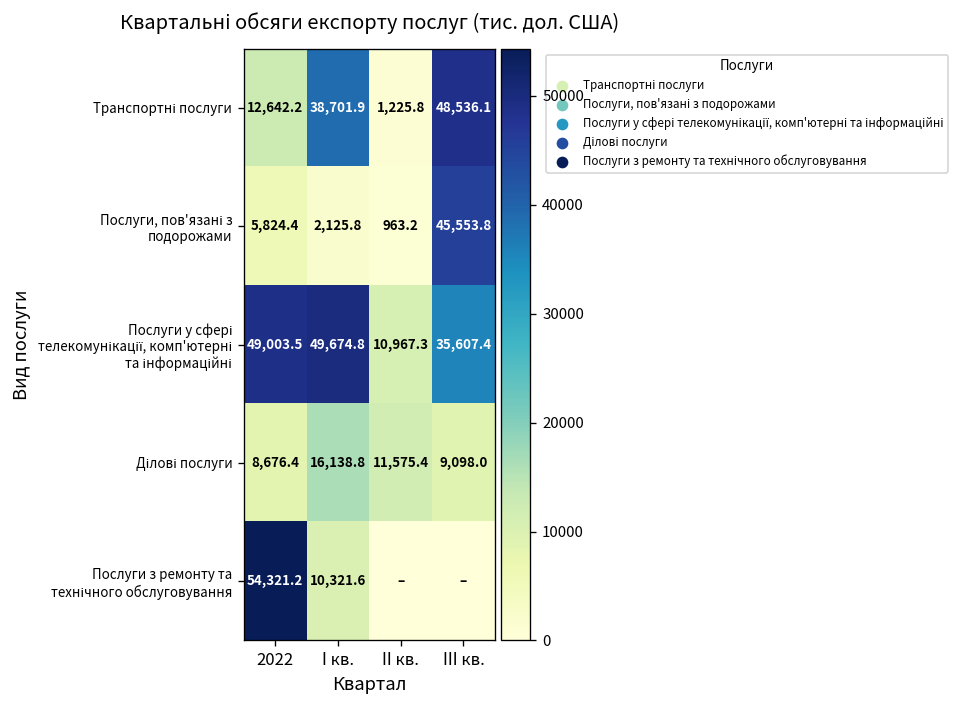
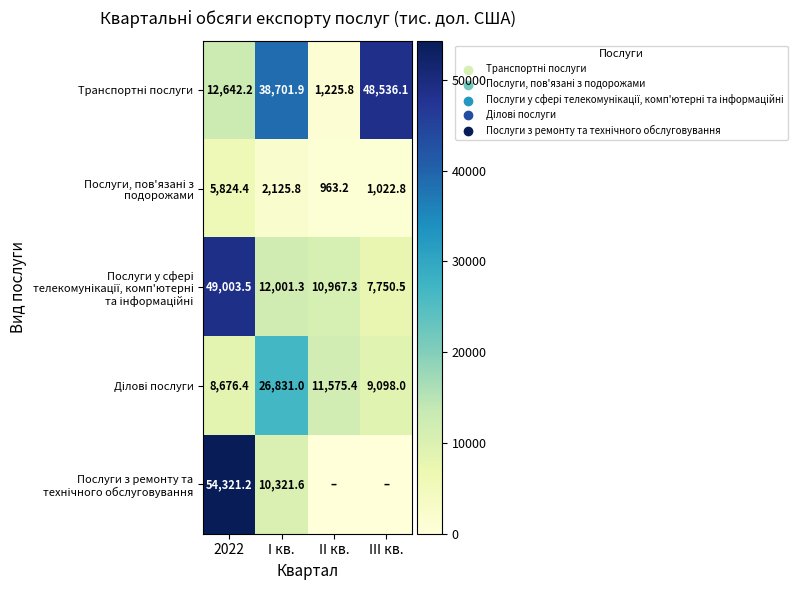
Послуги, пов'язані з подорожами, ІІІ кв.: 45,553.8 -> 1,022.8
Послуги у сфері телекомунікації, комп'ютерні та інформаційні, І кв.: 49,674.8 -> 12,001.3
Послуги у сфері телекомунікації, комп'ютерні та інформаційні, ІІІ кв.: 35,607.4 -> 7,750.5
Ділові послуги, І кв.: 16,138.8 -> 26,831.0
